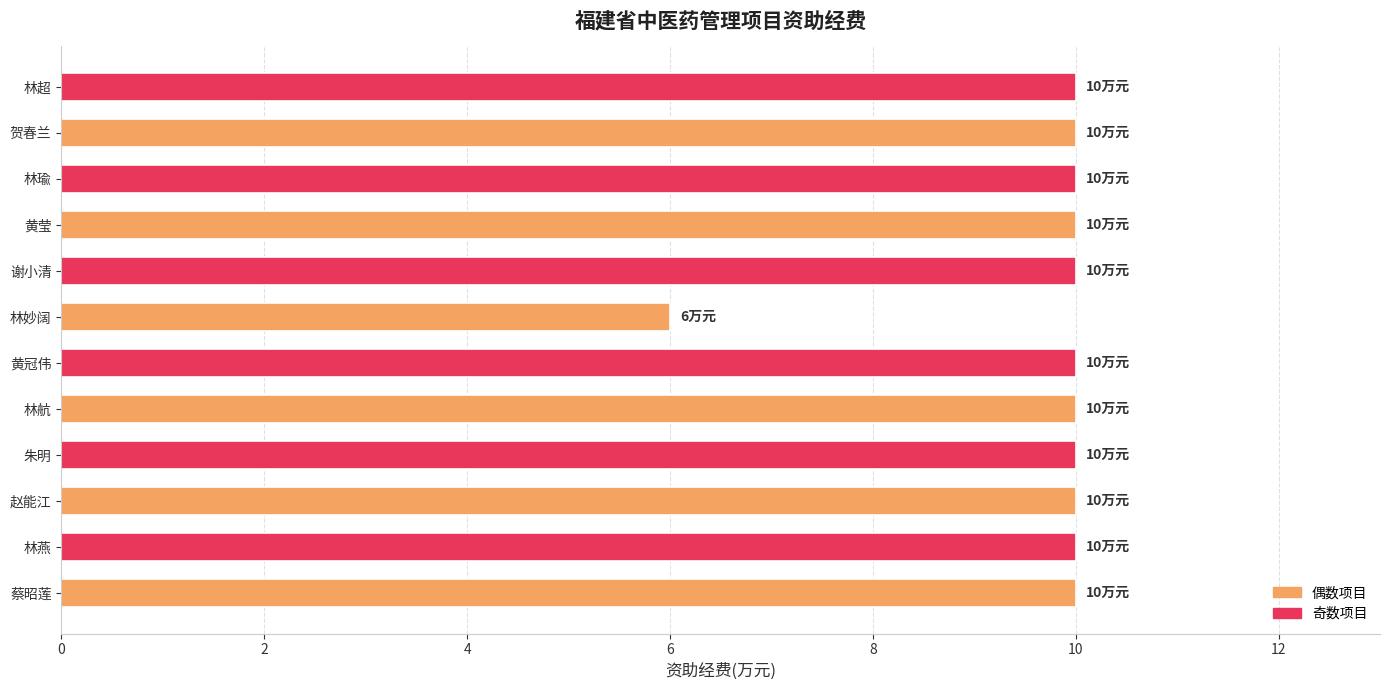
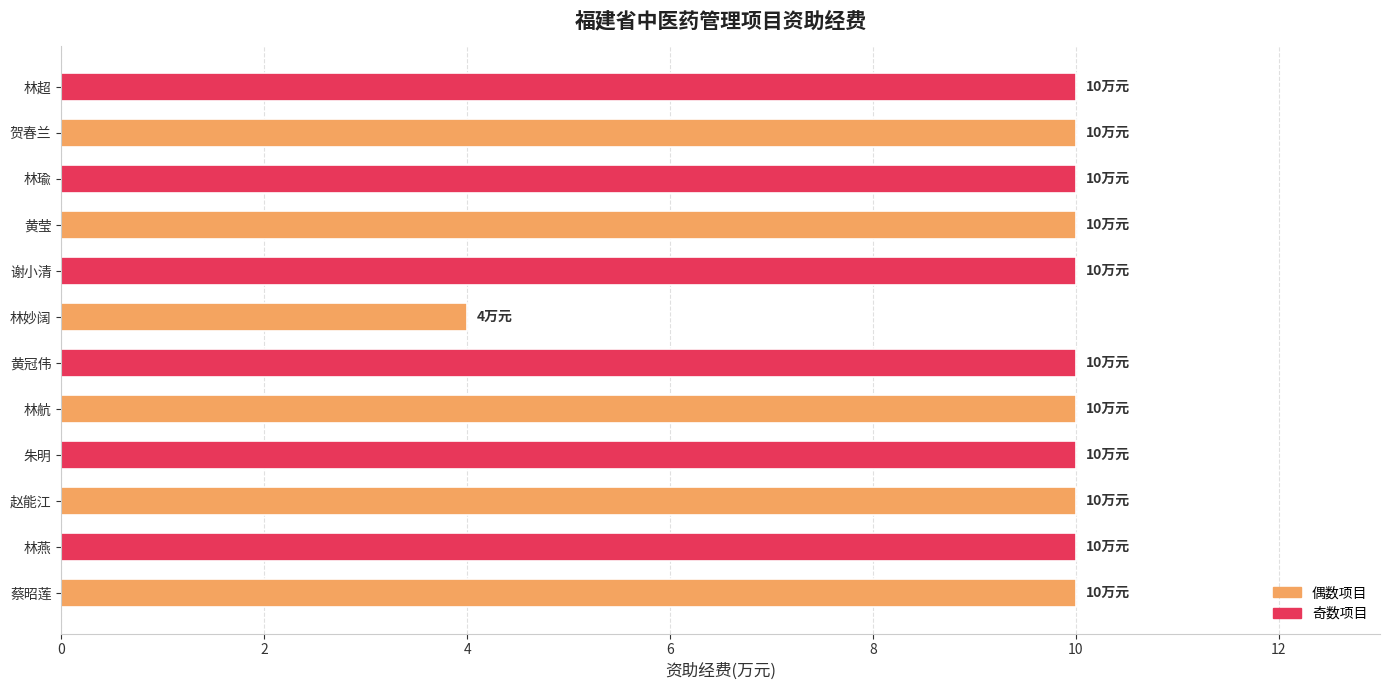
林妙阔: 6 -> 4
